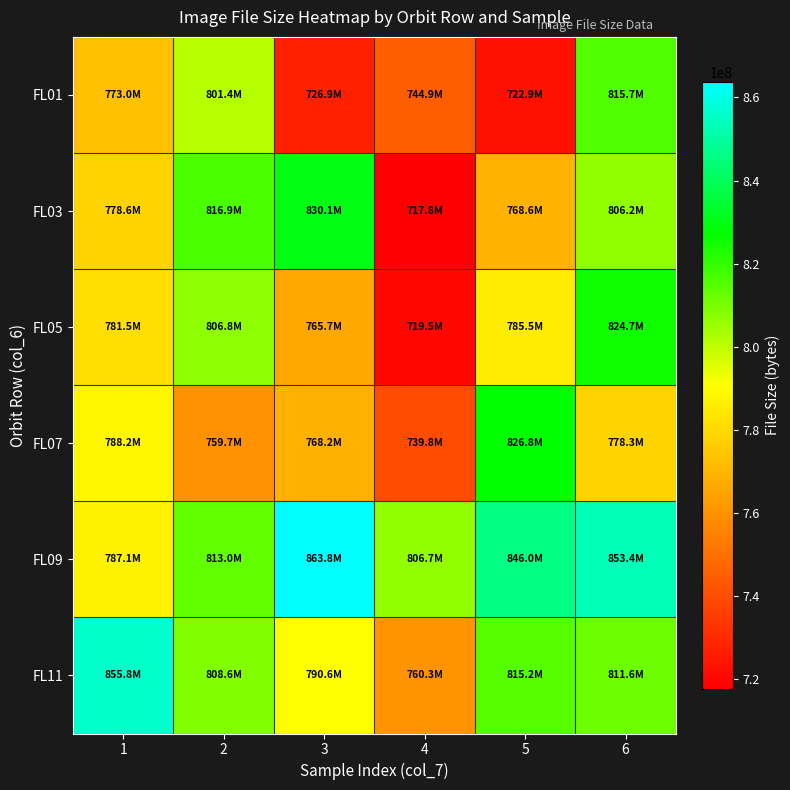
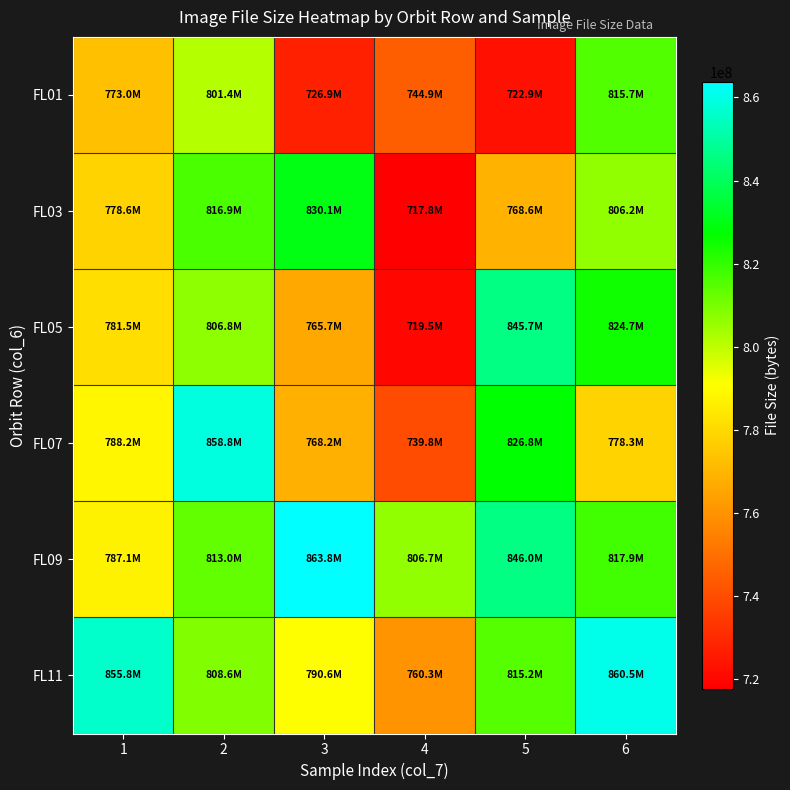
FL05, 5: 785.5M -> 845.7M
FL07, 2: 759.7M -> 858.8M
FL09, 6: 853.4M -> 817.9M
FL11, 6: 811.6M -> 860.5M
